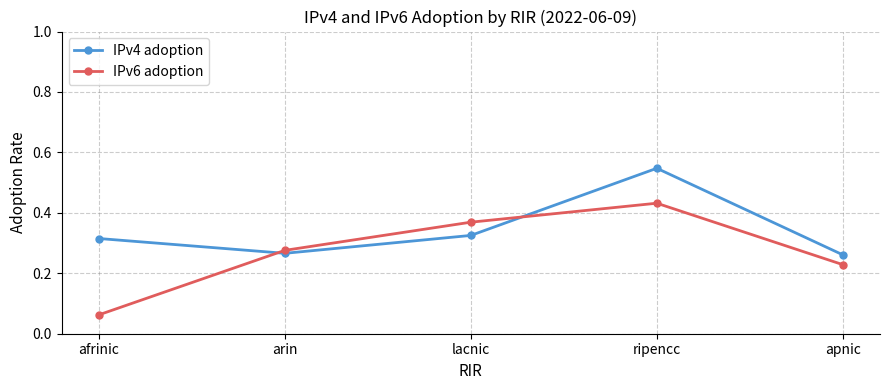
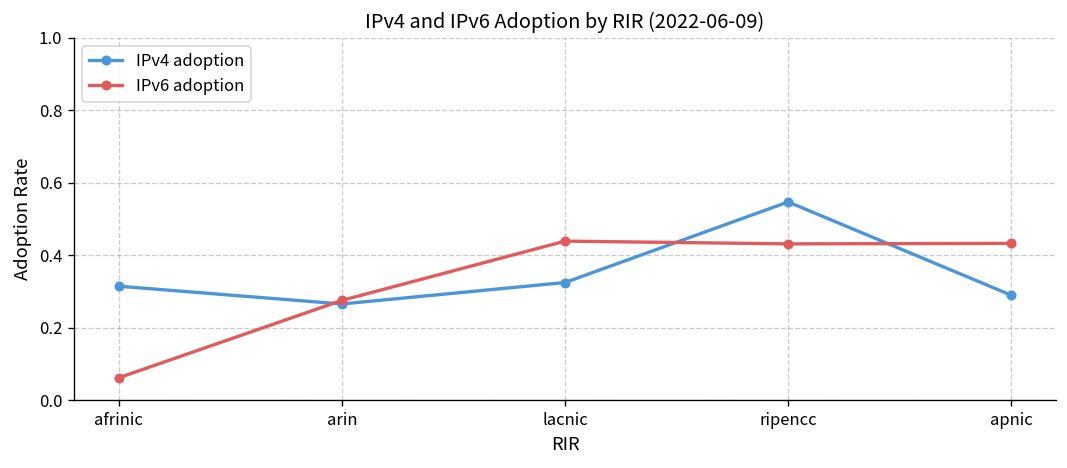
IPv6 adoption, lacnic: 0.37 -> 0.44
IPv4 adoption, apnic: 0.26 -> 0.29
IPv6 adoption, apnic: 0.23 -> 0.43
